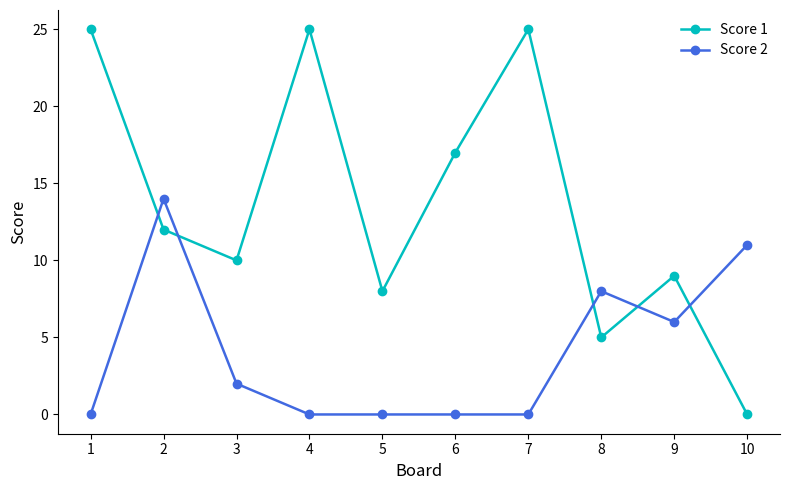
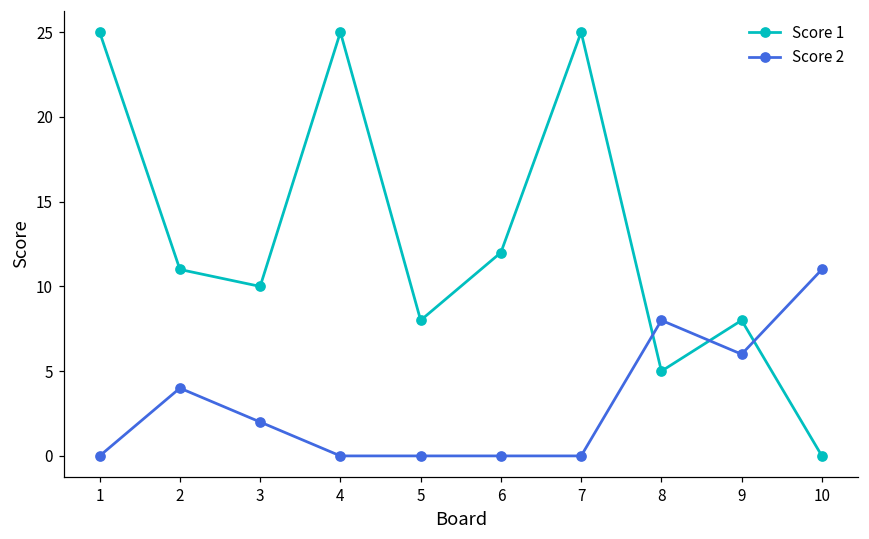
Score 1, 2: 12 -> 11
Score 2, 2: 14 -> 4
Score 1, 6: 17 -> 12
Score 1, 9: 9 -> 8
